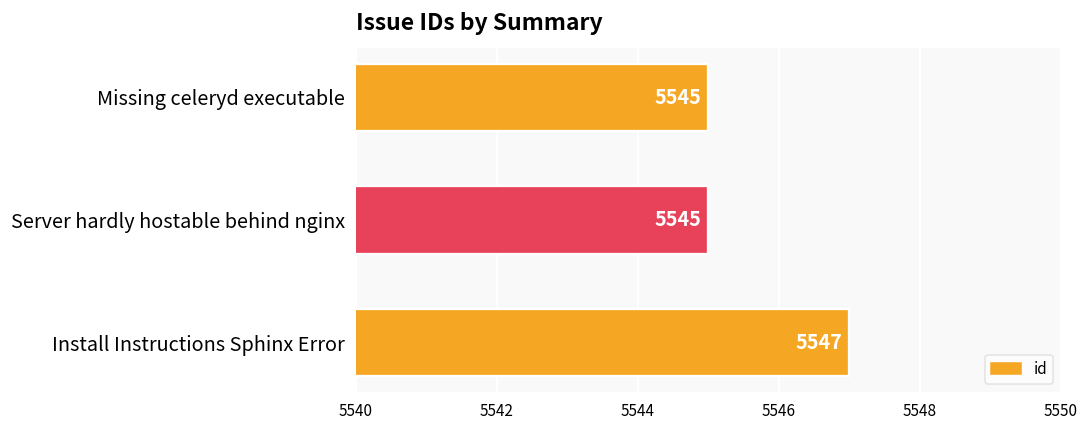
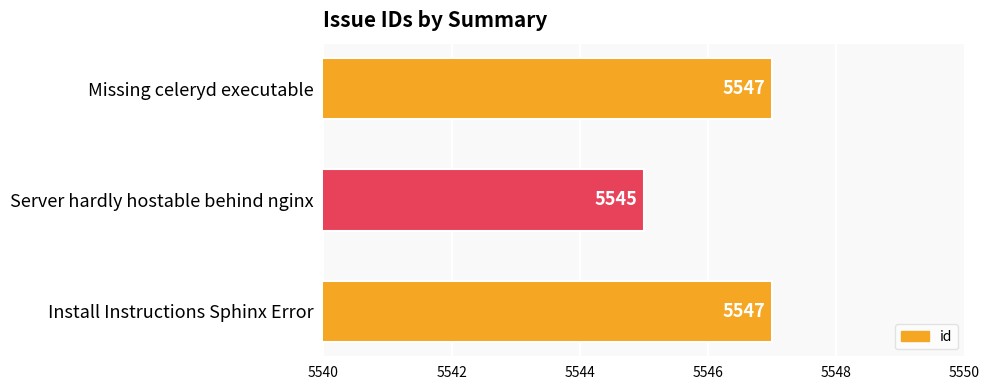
Missing celeryd executable: 5545 -> 5547
